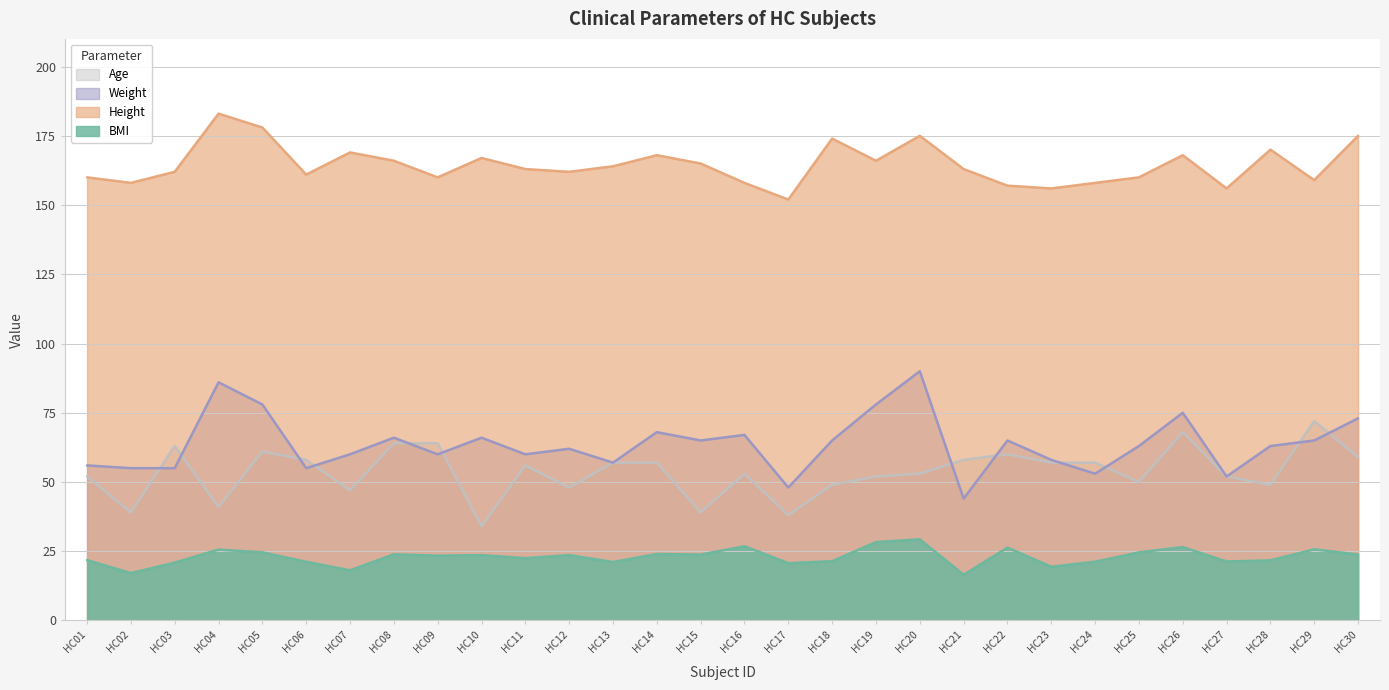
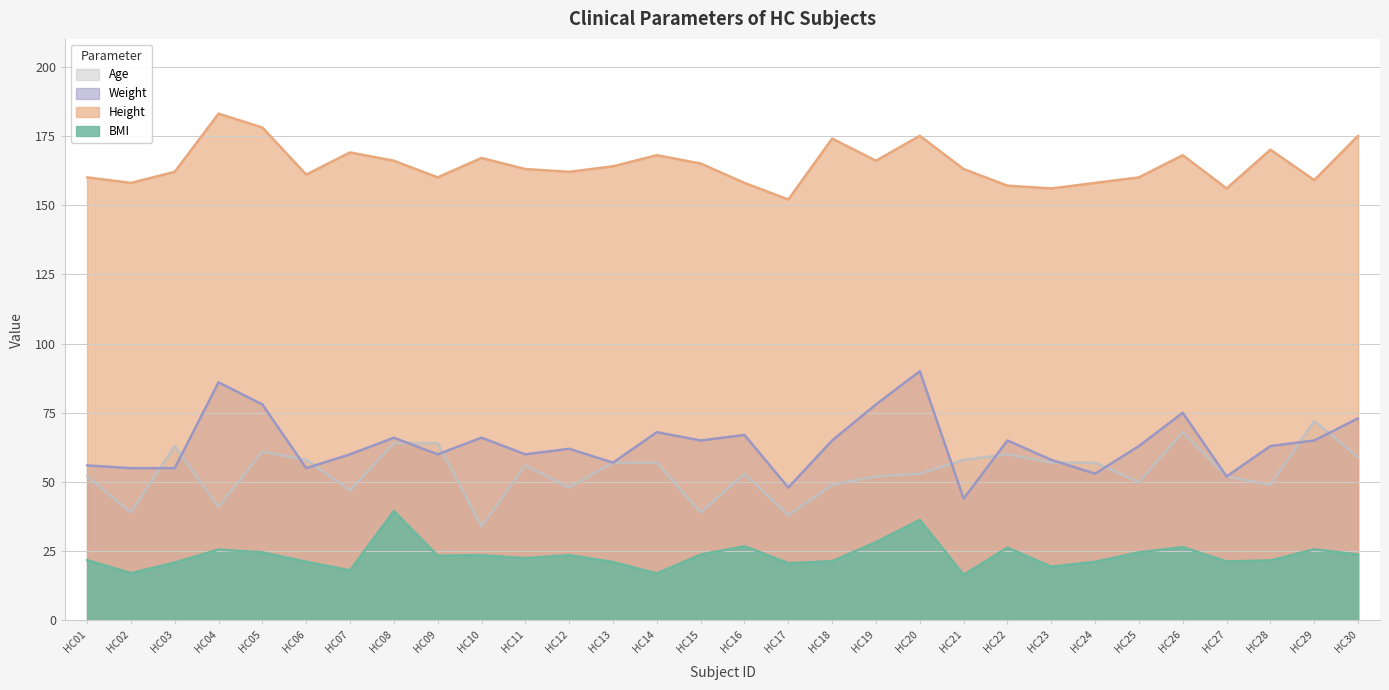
BMI, HC08: 24 -> 40
BMI, HC14: 24 -> 17
BMI, HC20: 29 -> 36
